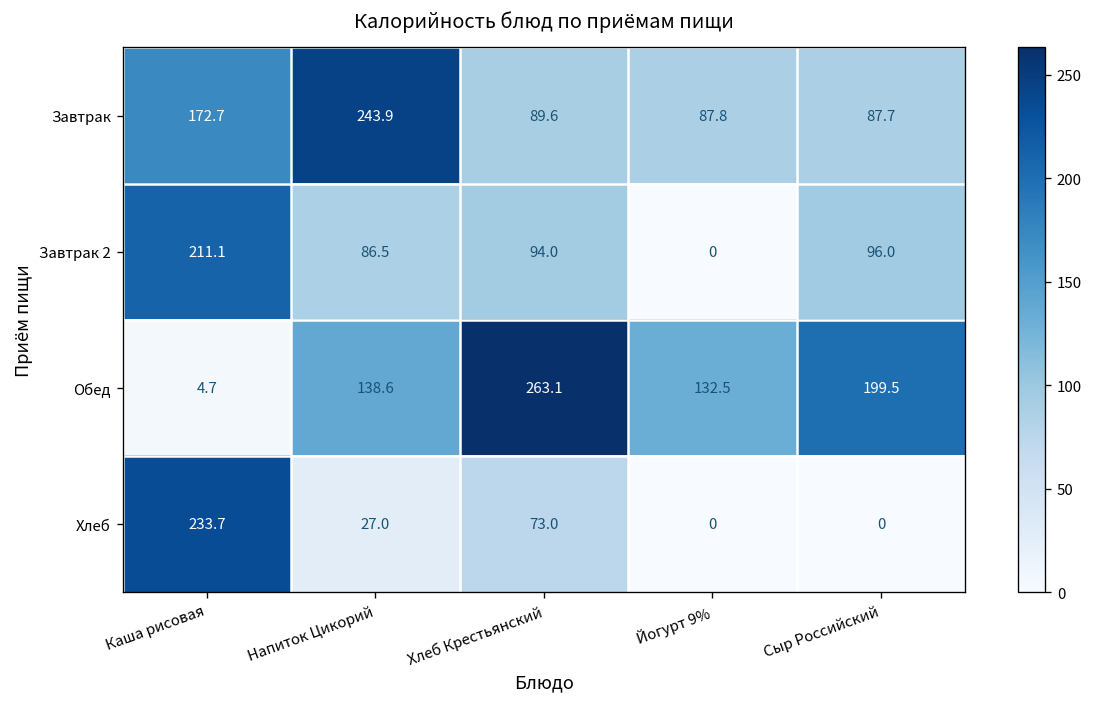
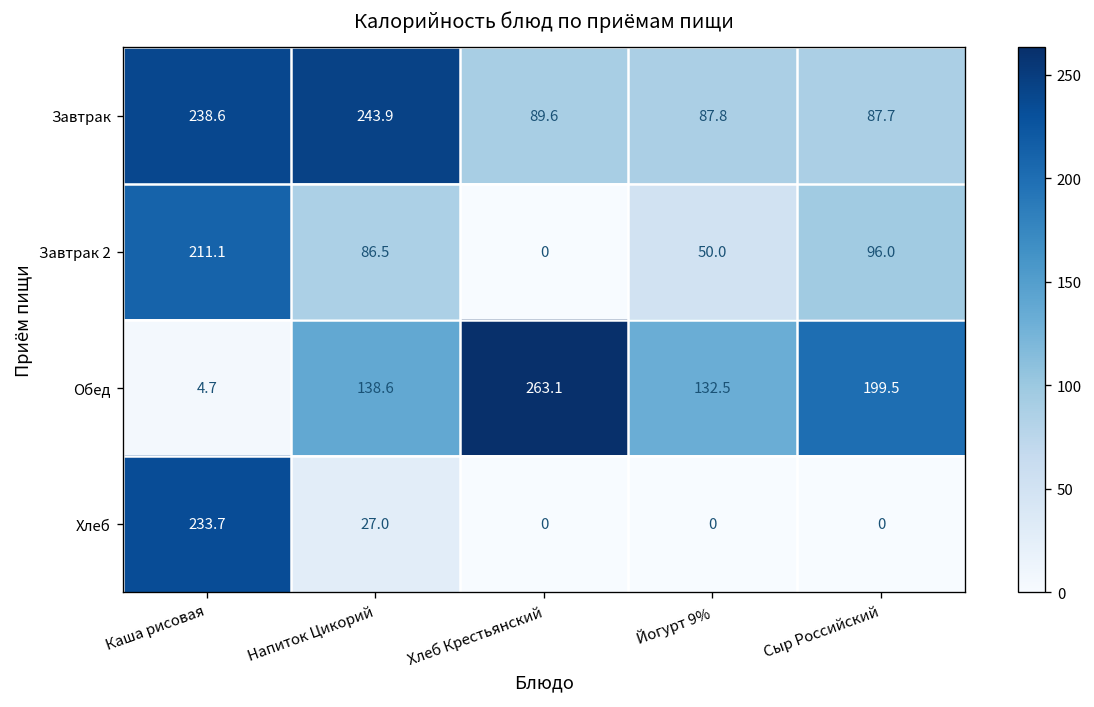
Завтрак, Каша рисовая: 172.7 -> 238.6
Завтрак 2, Хлеб Крестьянский: 94.0 -> 0
Завтрак 2, Йогурт 9%: 0 -> 50.0
Хлеб, Хлеб Крестьянский: 73.0 -> 0
